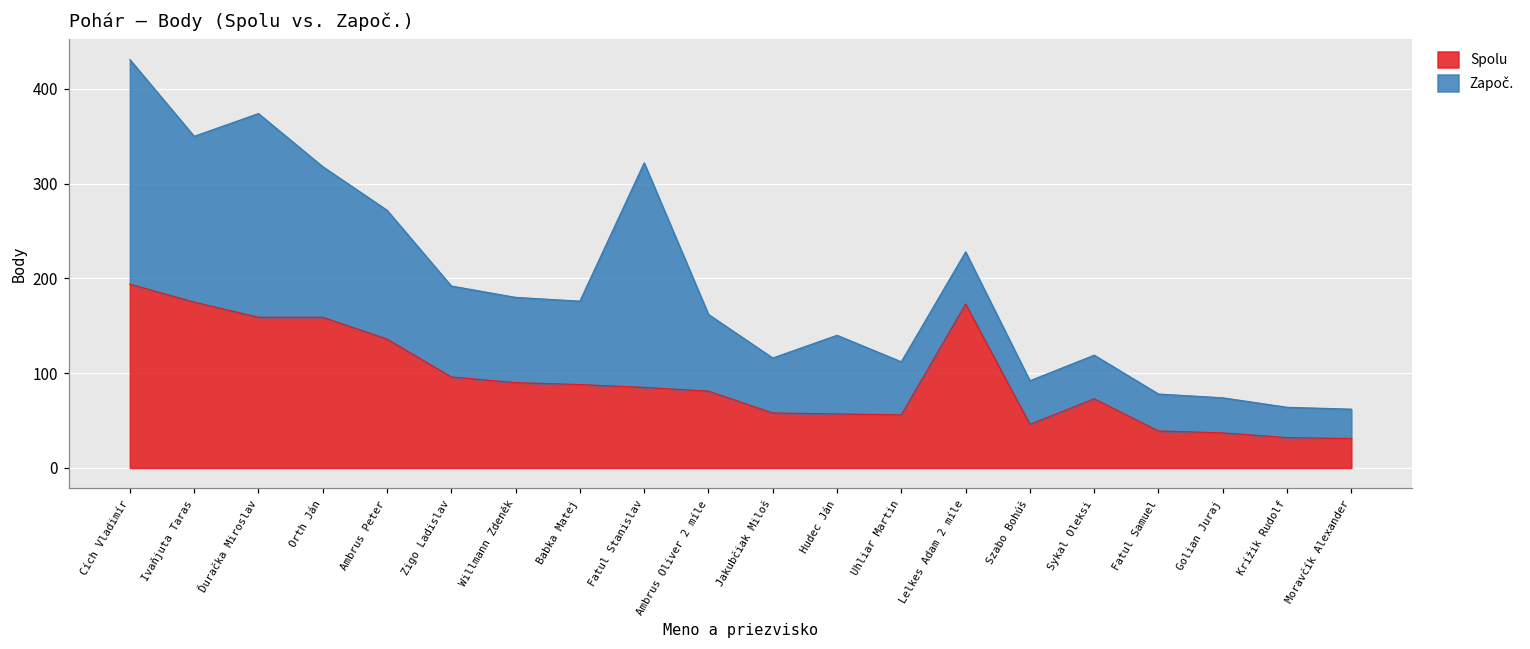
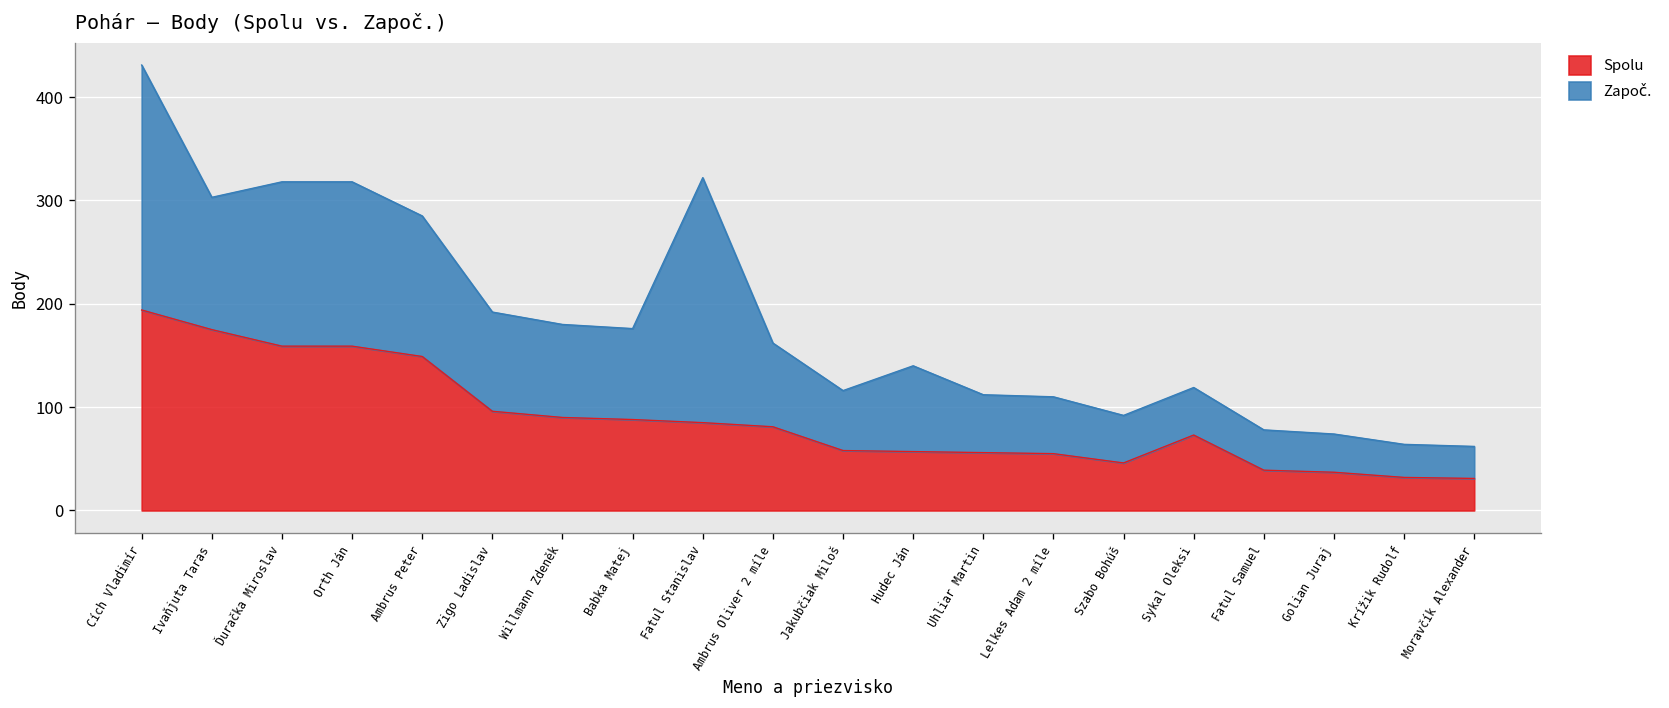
Započ., Ivaňjuta Taras: 180 -> 130
Započ., Ďuračka Miroslav: 220 -> 160
Spolu, Ambrus Peter: 140 -> 150
Spolu, Lelkes Adam 2 míle: 170 -> 60
